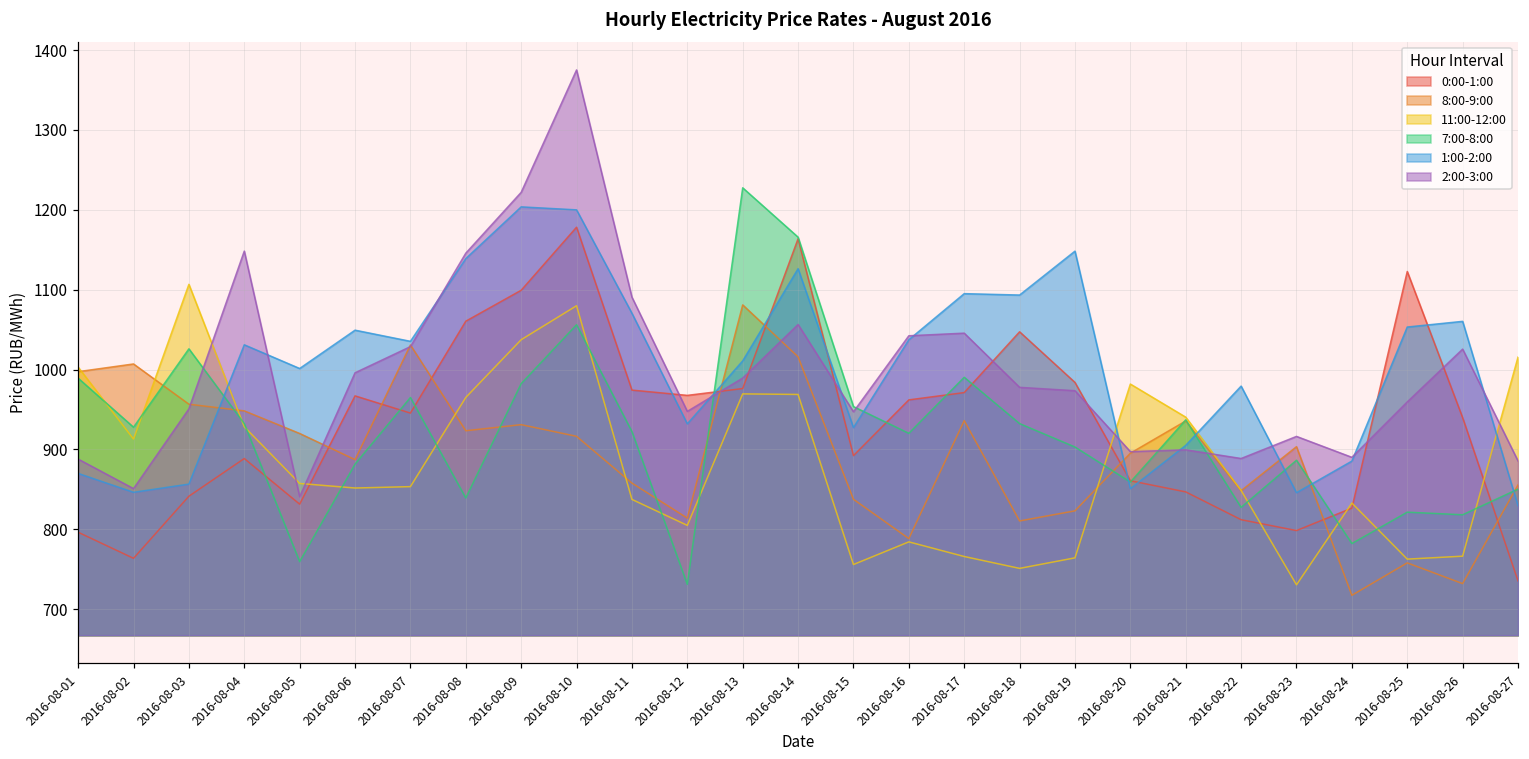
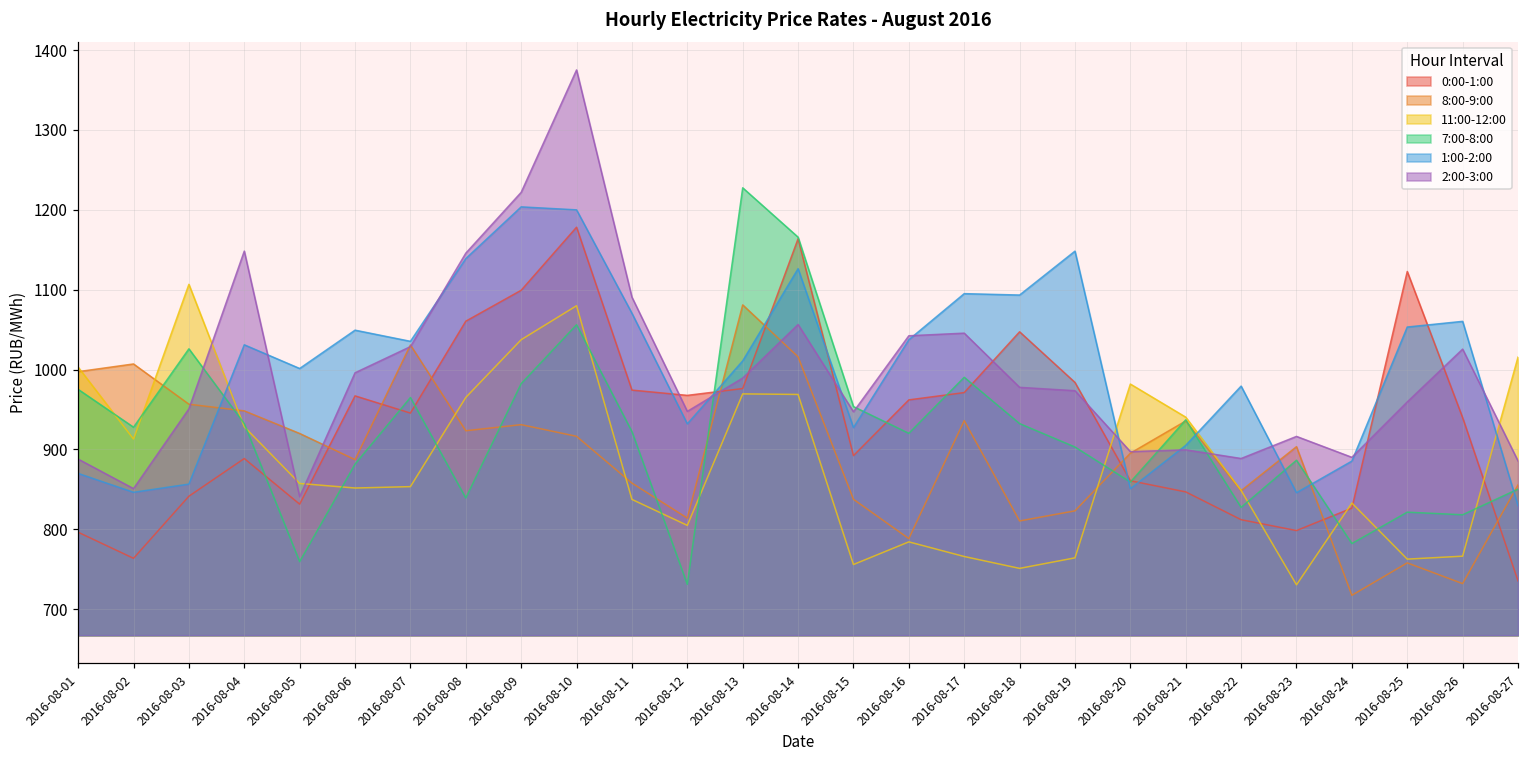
7:00-8:00, 2016-08-01: 990 -> 980
